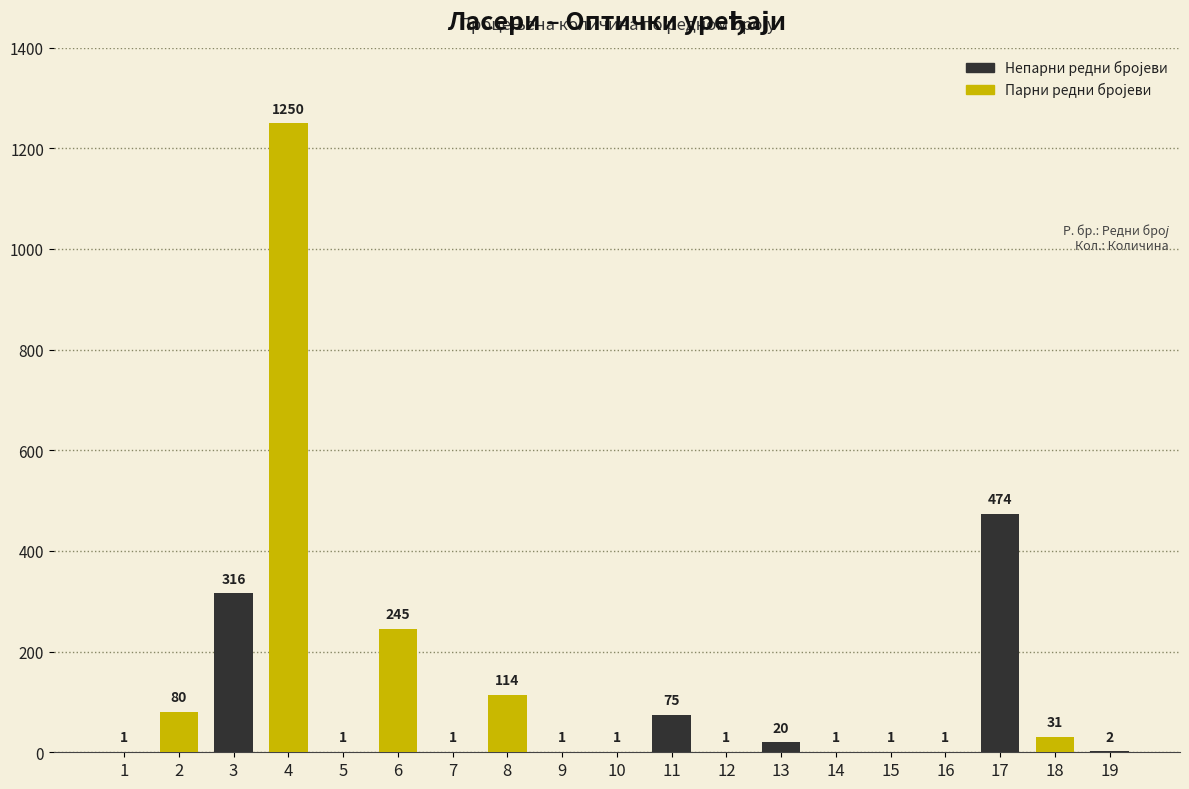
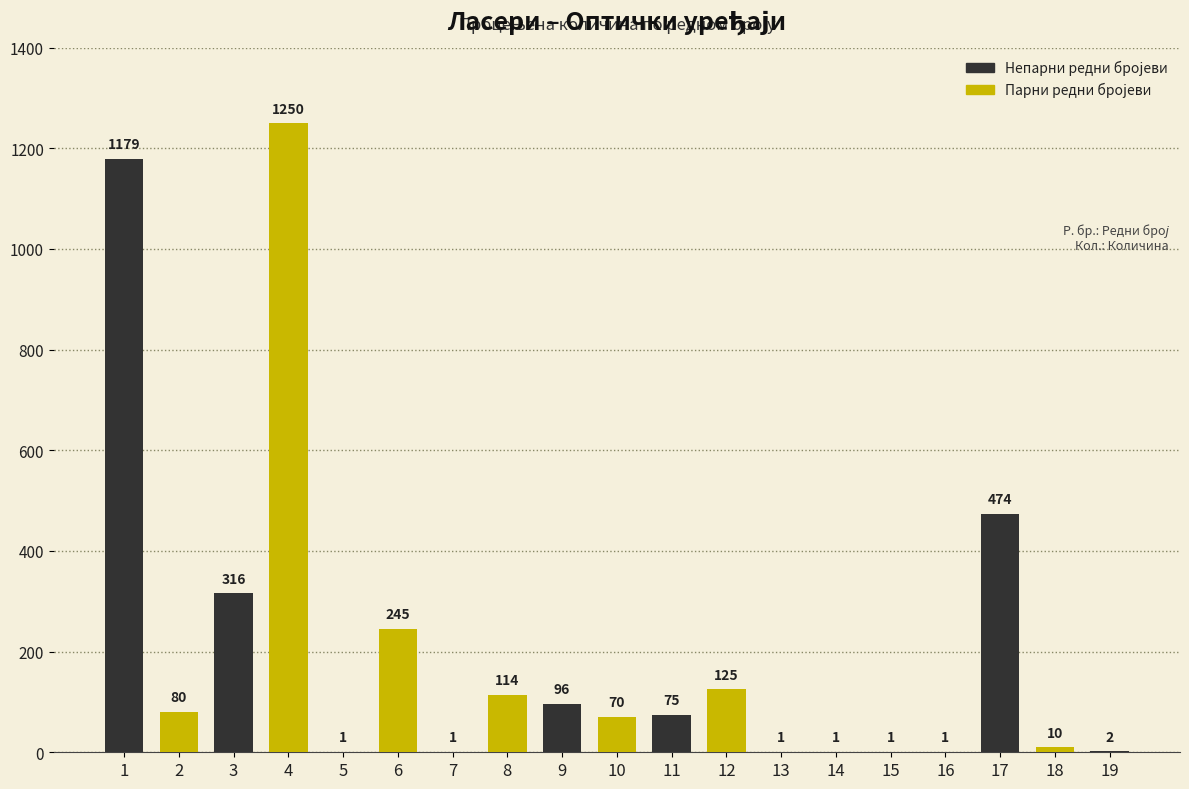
1: 1 -> 1179
9: 1 -> 96
10: 1 -> 70
12: 1 -> 125
13: 20 -> 1
18: 31 -> 10
